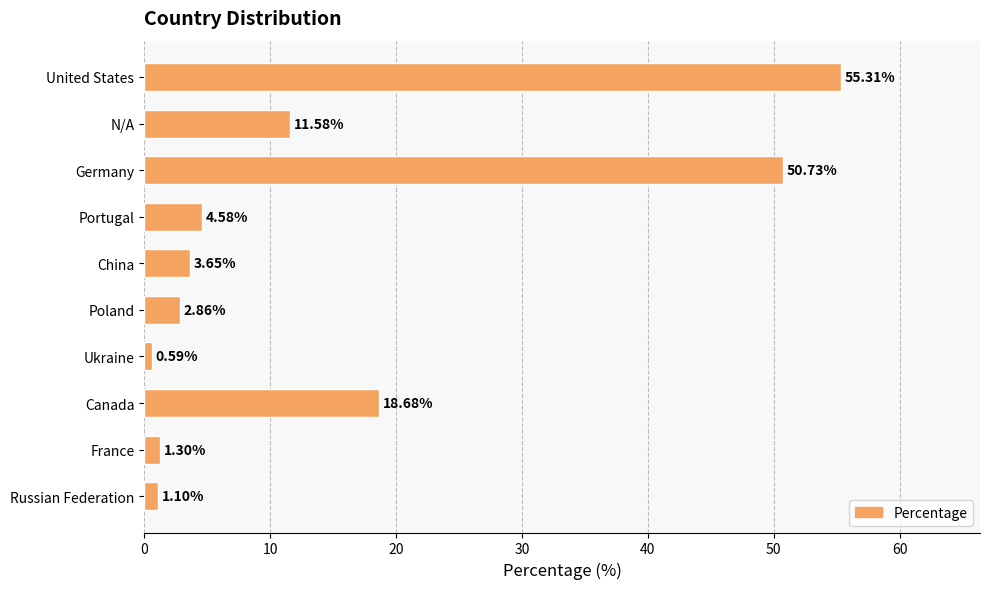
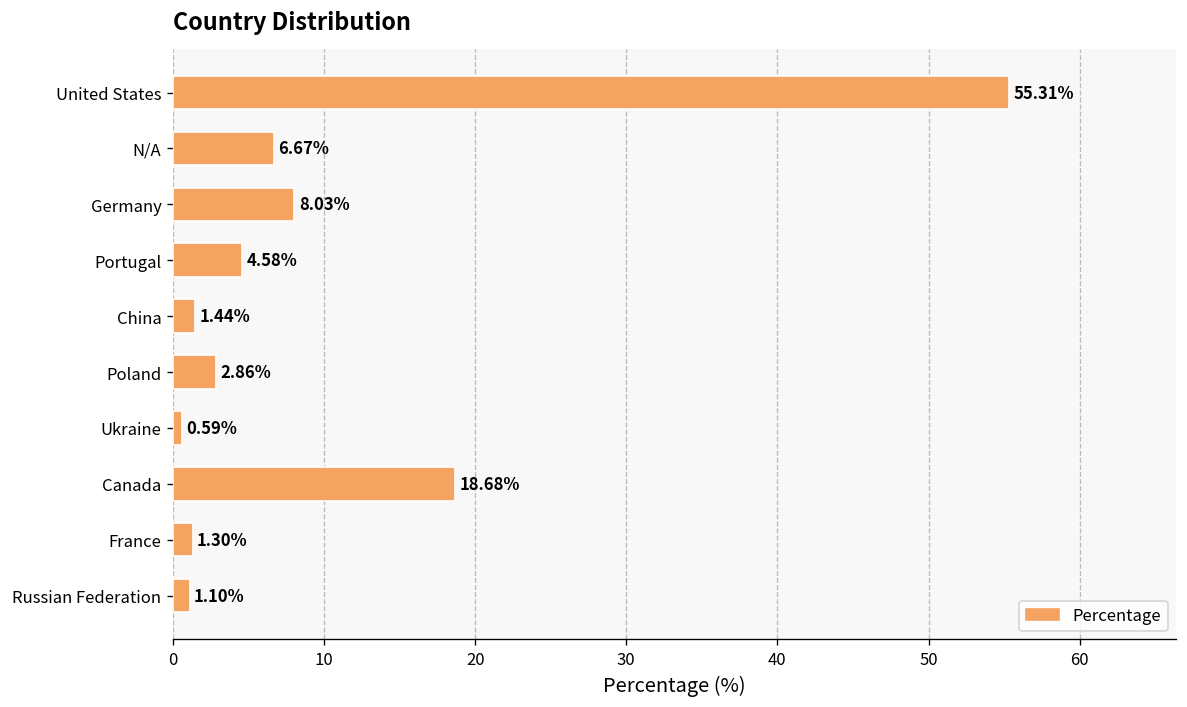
N/A: 11.58% -> 6.67%
Germany: 50.73% -> 8.03%
China: 3.65% -> 1.44%
